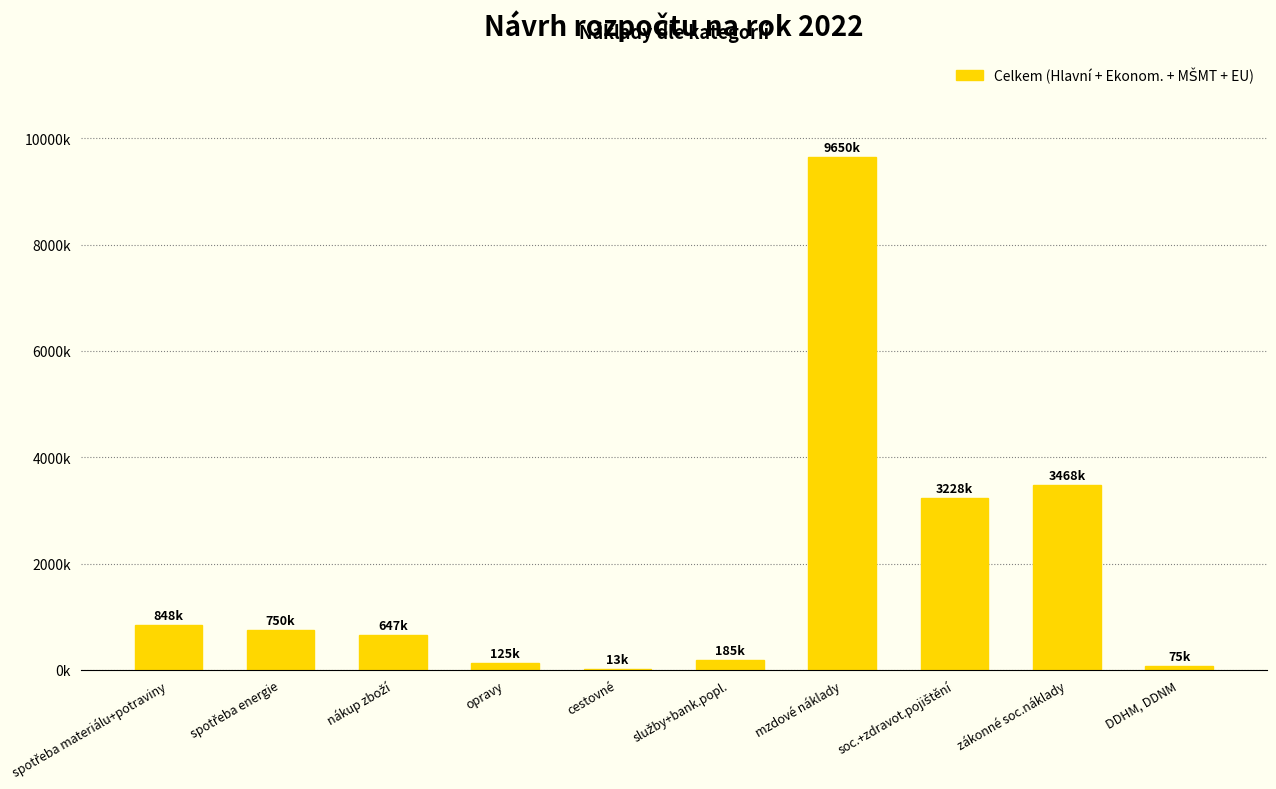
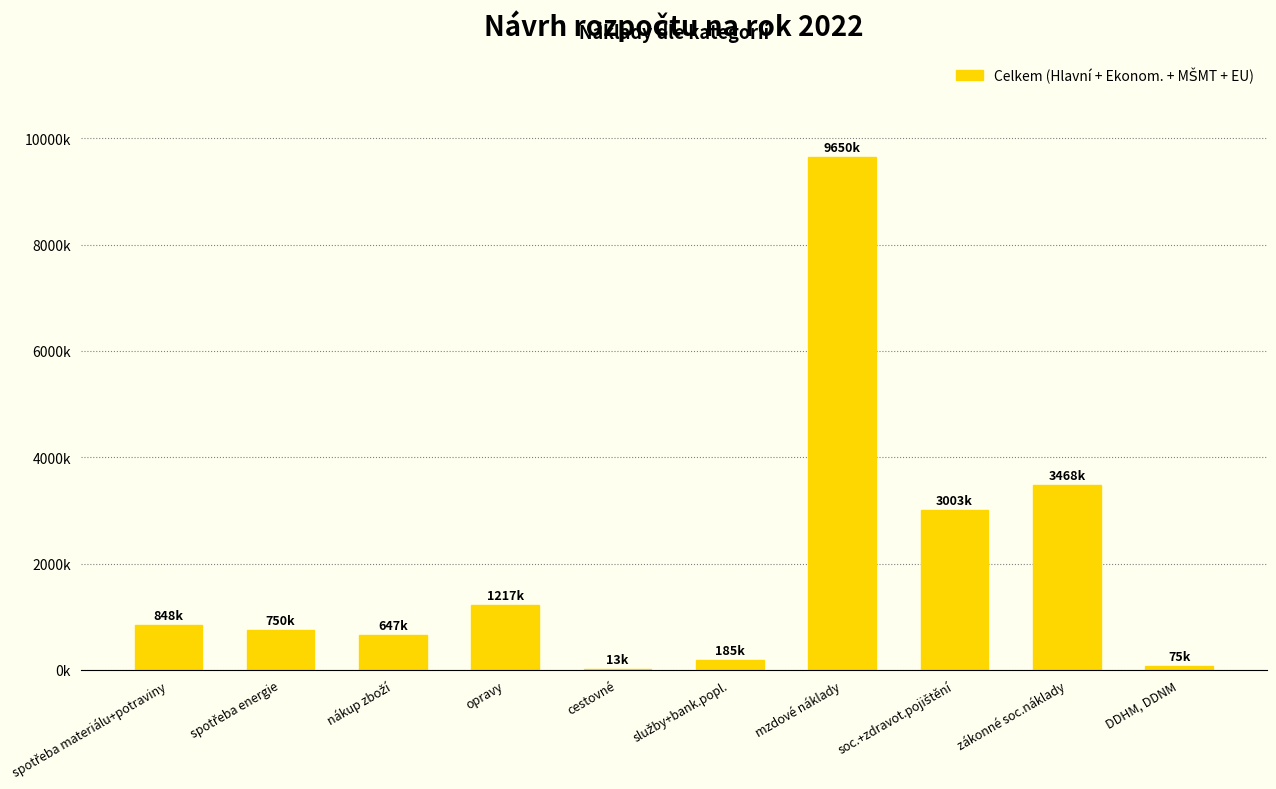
opravy: 125k -> 1217k
soc.+zdravot.pojištění: 3228k -> 3003k
